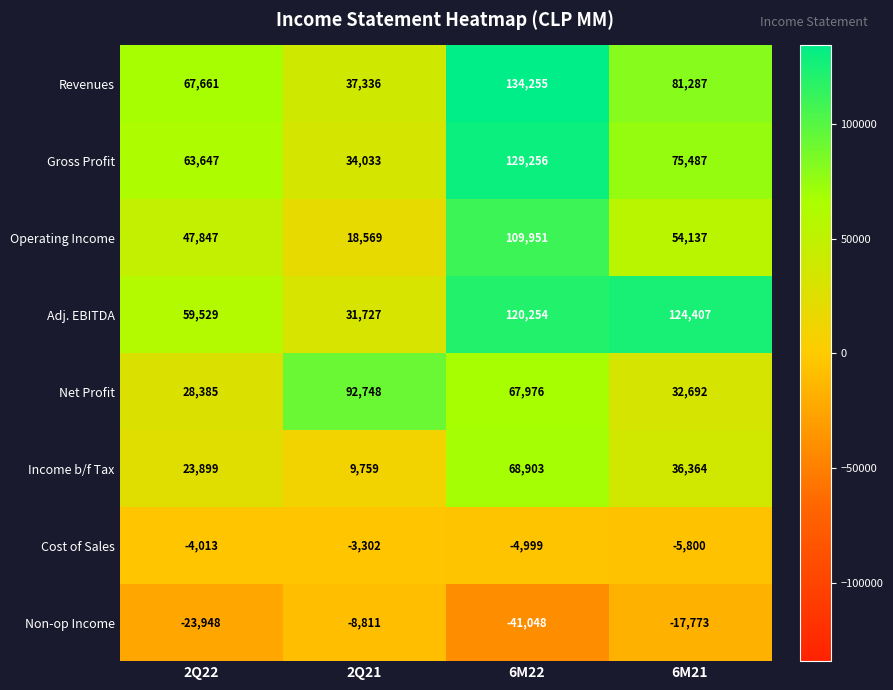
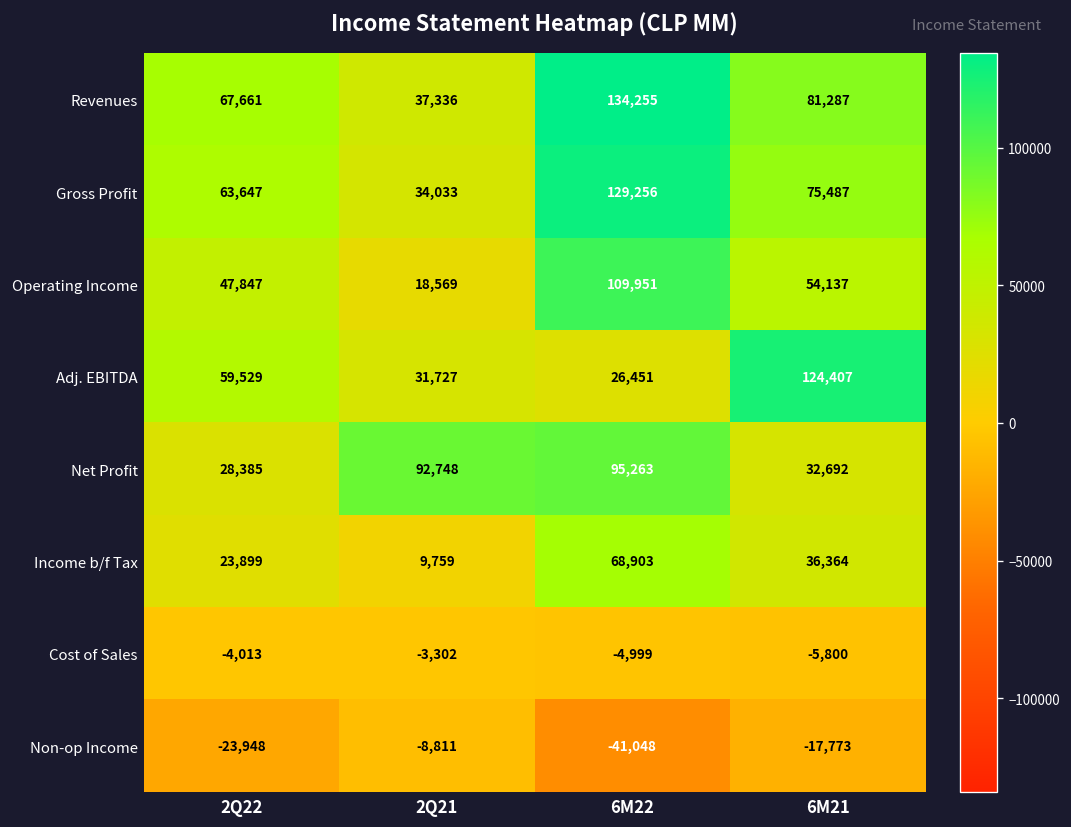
Adj. EBITDA, 6M22: 120,254 -> 26,451
Net Profit, 6M22: 67,976 -> 95,263
